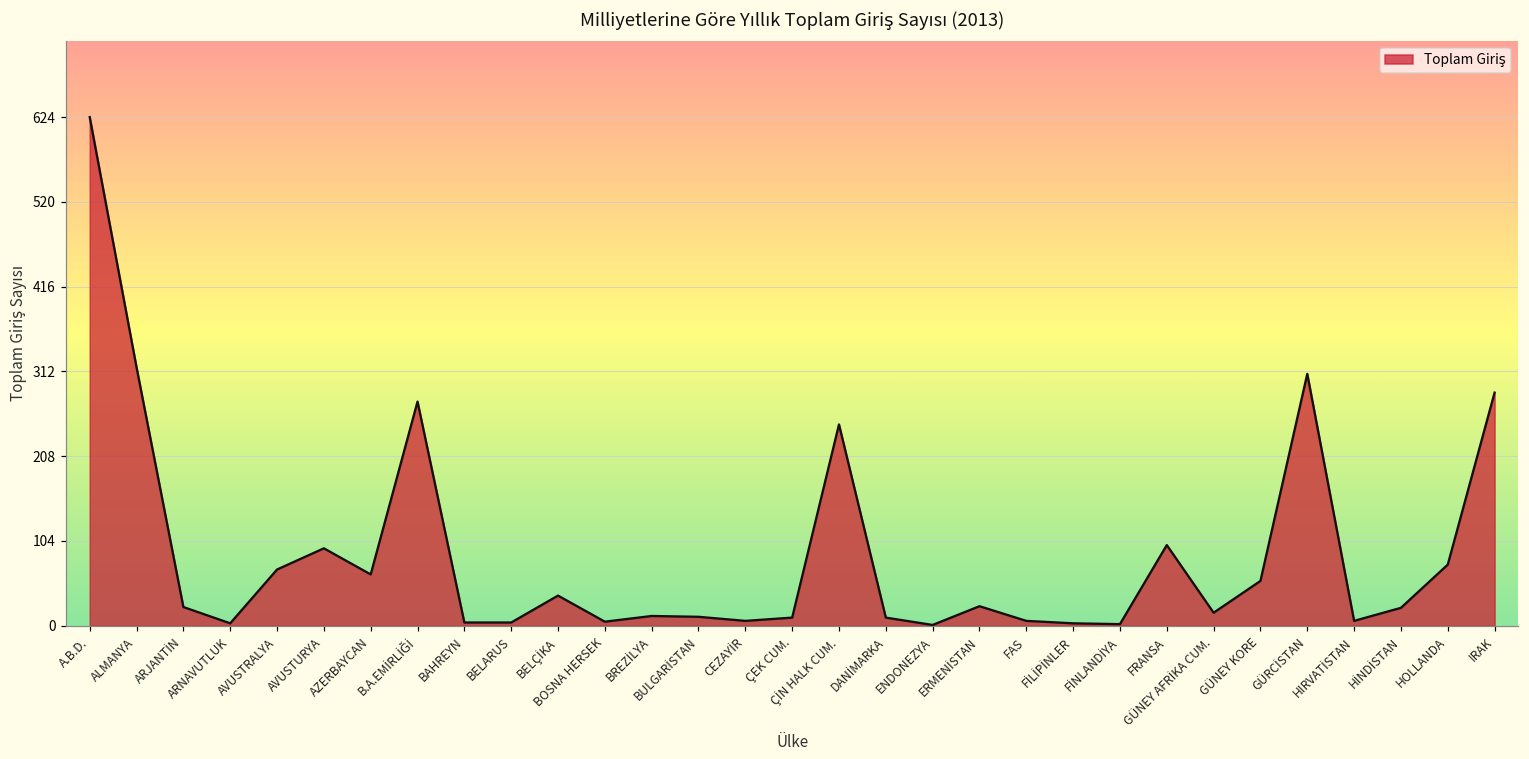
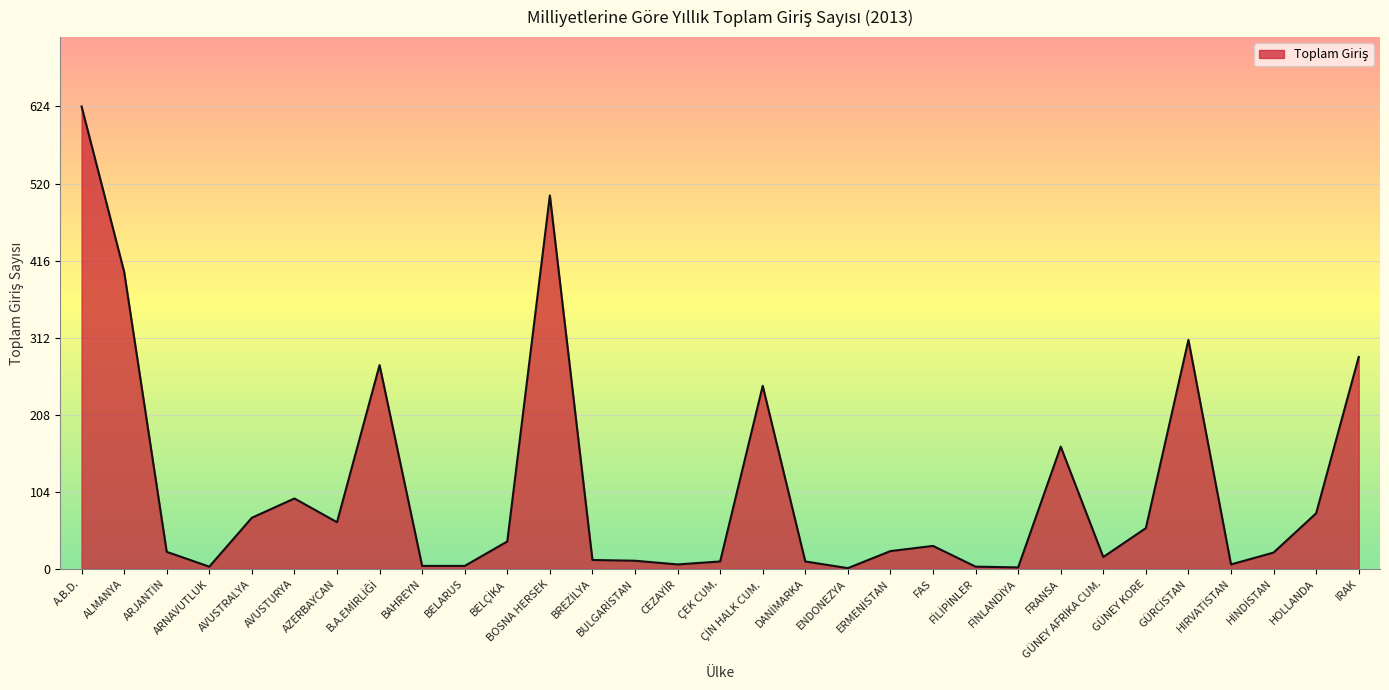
ALMANYA: 320 -> 400
BOSNA HERSEK: 10 -> 500
FAS: 10 -> 30
FRANSA: 100 -> 170
